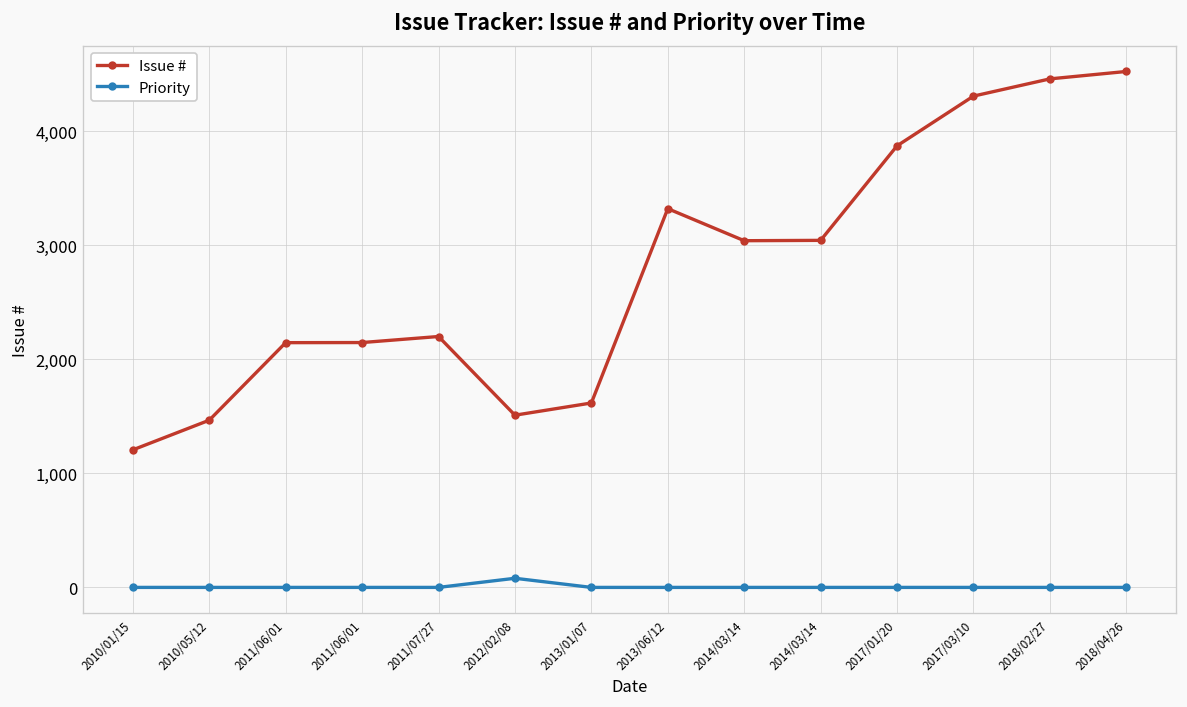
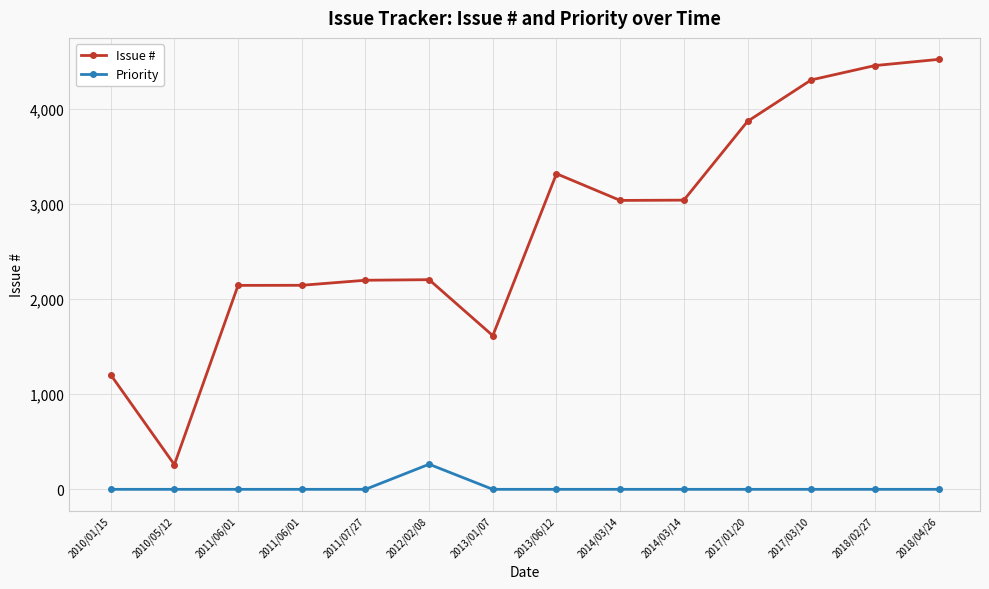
Issue #, 2010/05/12: 1,500 -> 300
Issue #, 2012/02/08: 1,500 -> 2,200
Priority, 2012/02/08: 100 -> 300
